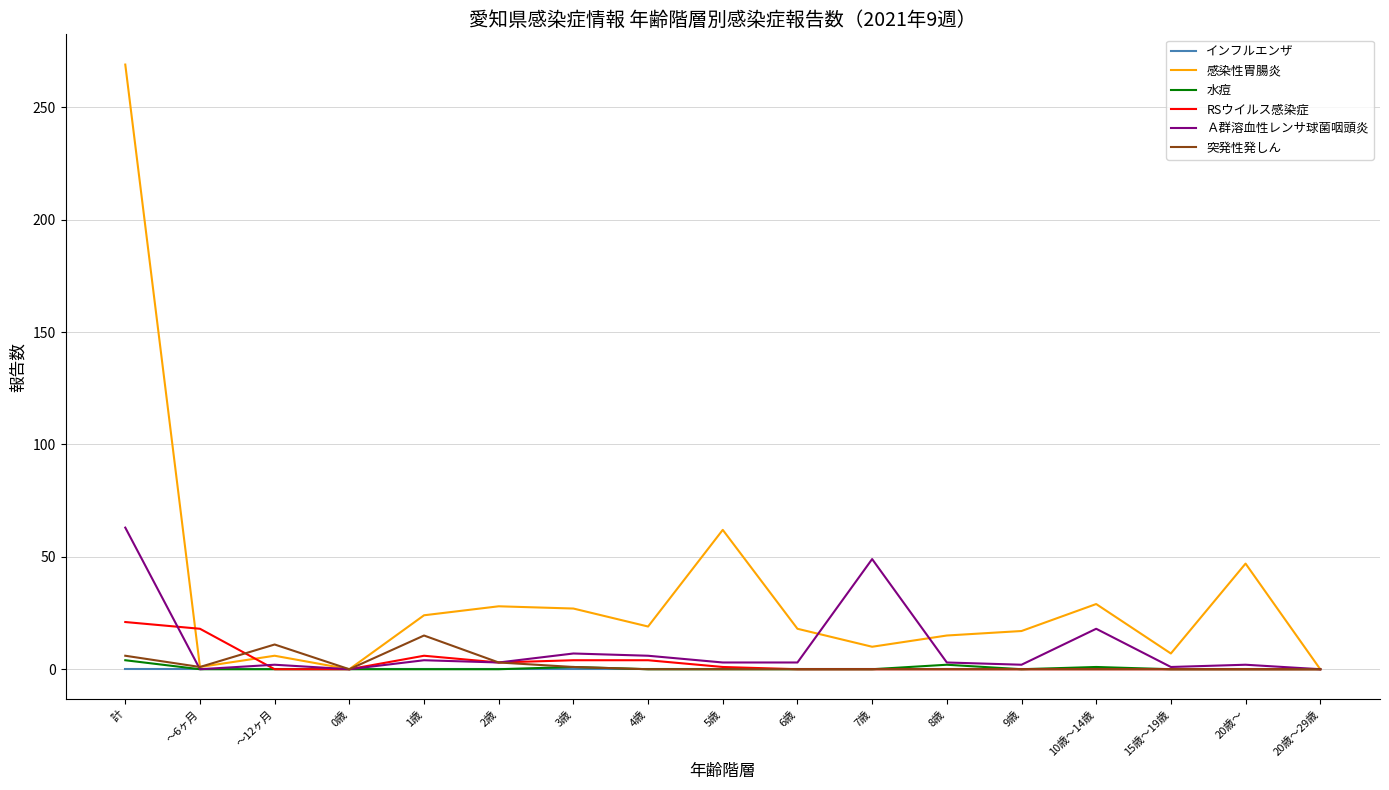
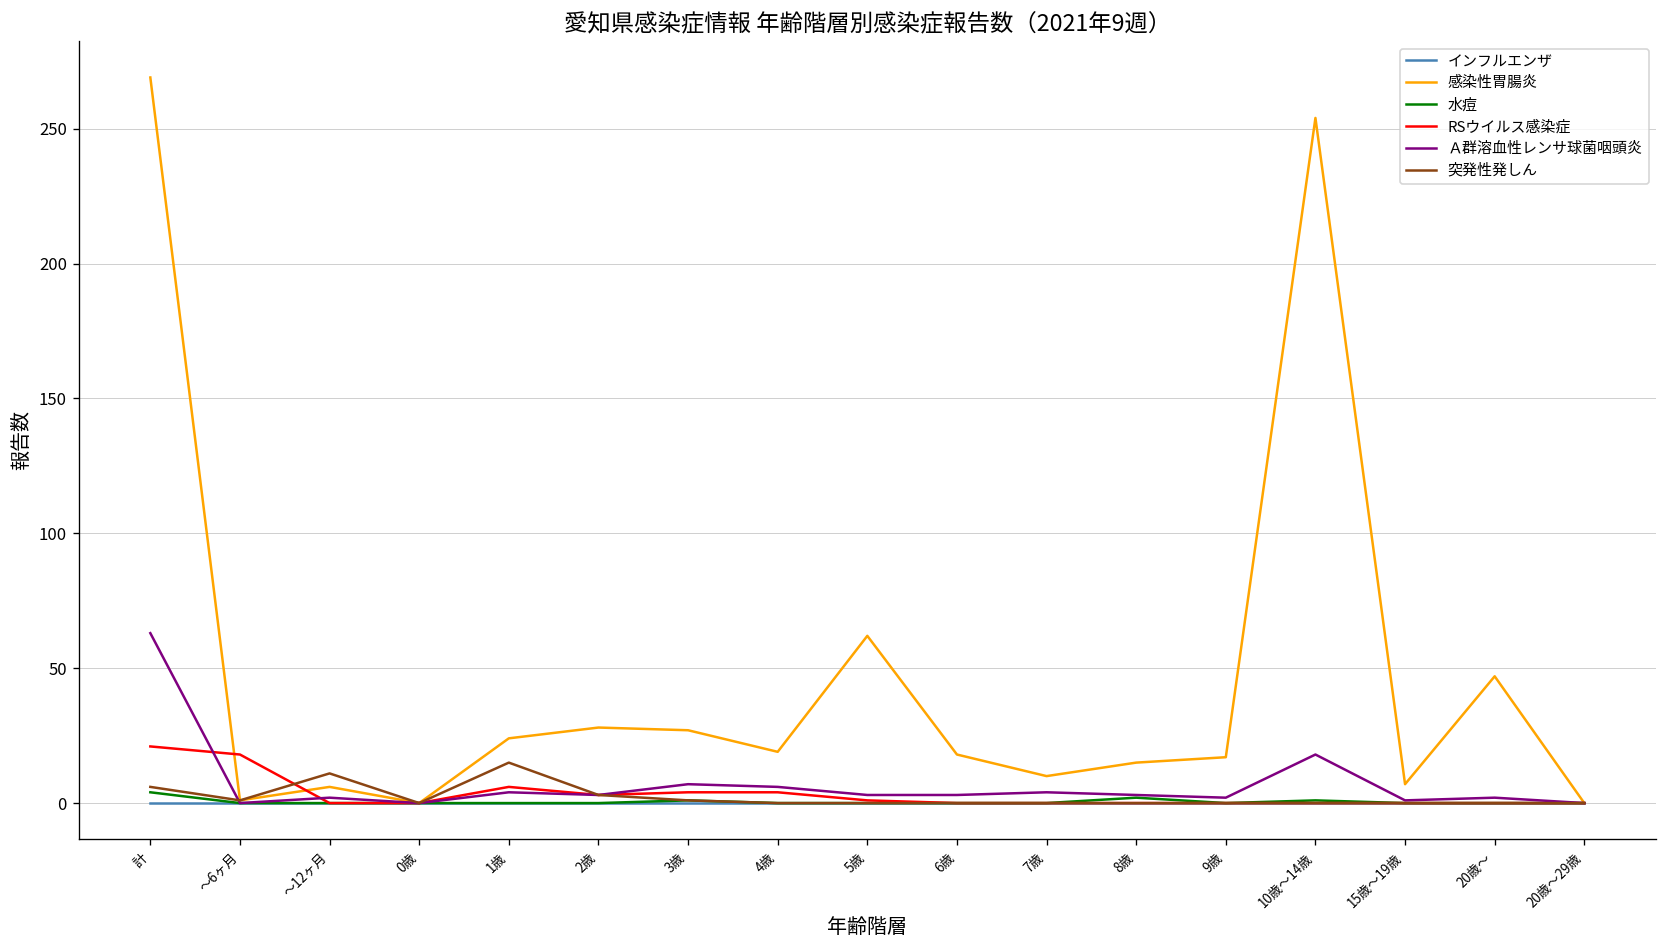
Ａ群溶血性レンサ球菌咽頭炎, 7歳: 49 -> 4
感染性胃腸炎, 10歳～14歳: 29 -> 254
